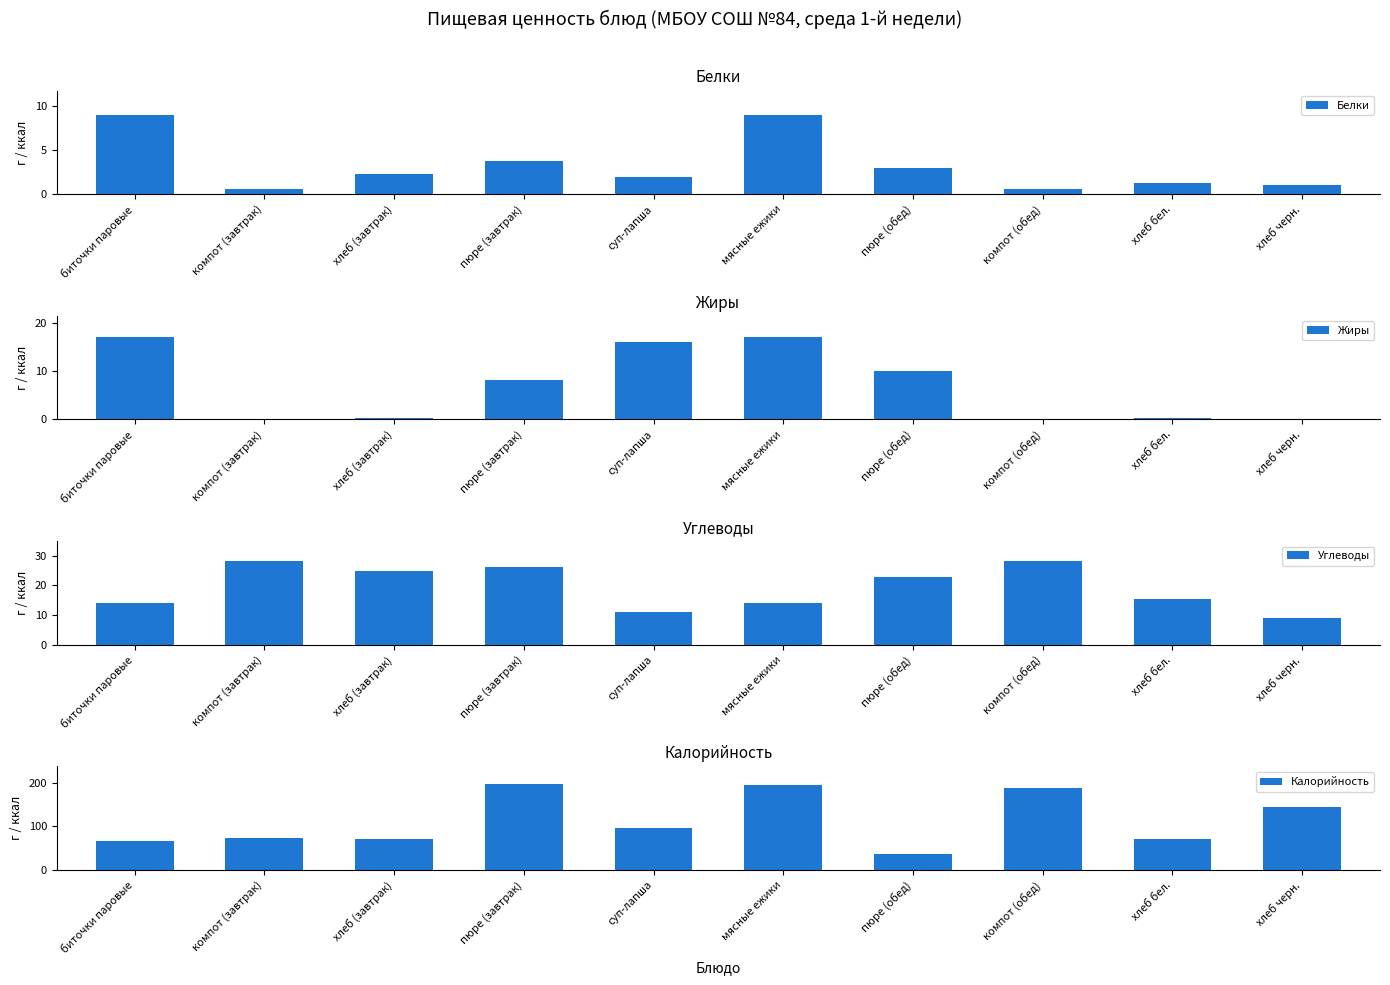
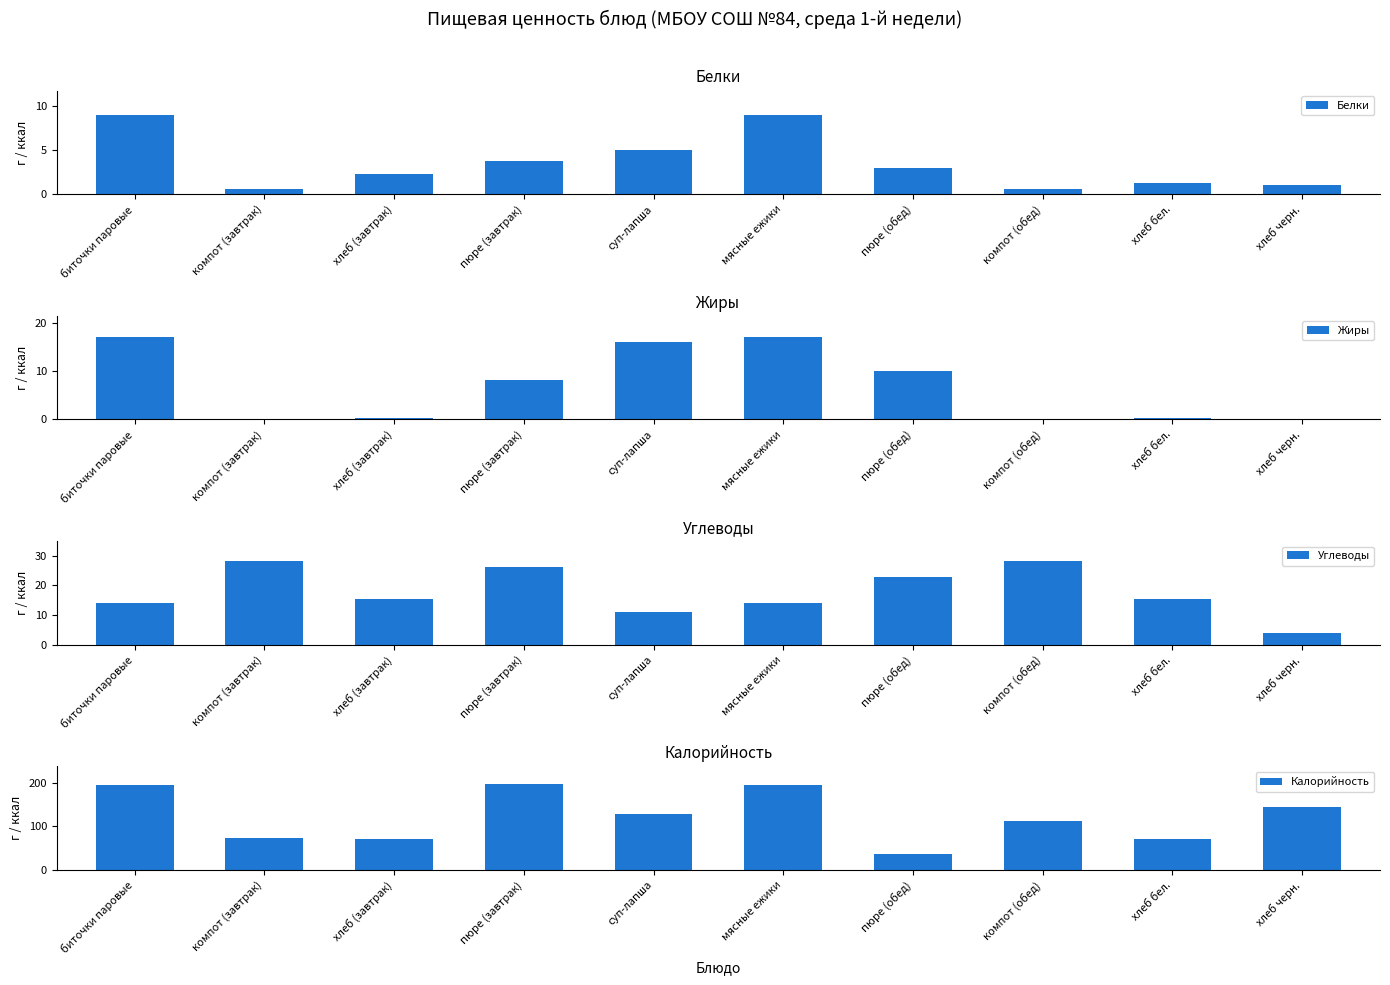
Белки, суп-лапша: 2 -> 5
Углеводы, хлеб (завтрак): 25 -> 16
Углеводы, хлеб черн.: 9 -> 4
Калорийность, биточки паровые: 70 -> 190
Калорийность, суп-лапша: 100 -> 130
Калорийность, компот (обед): 190 -> 110
